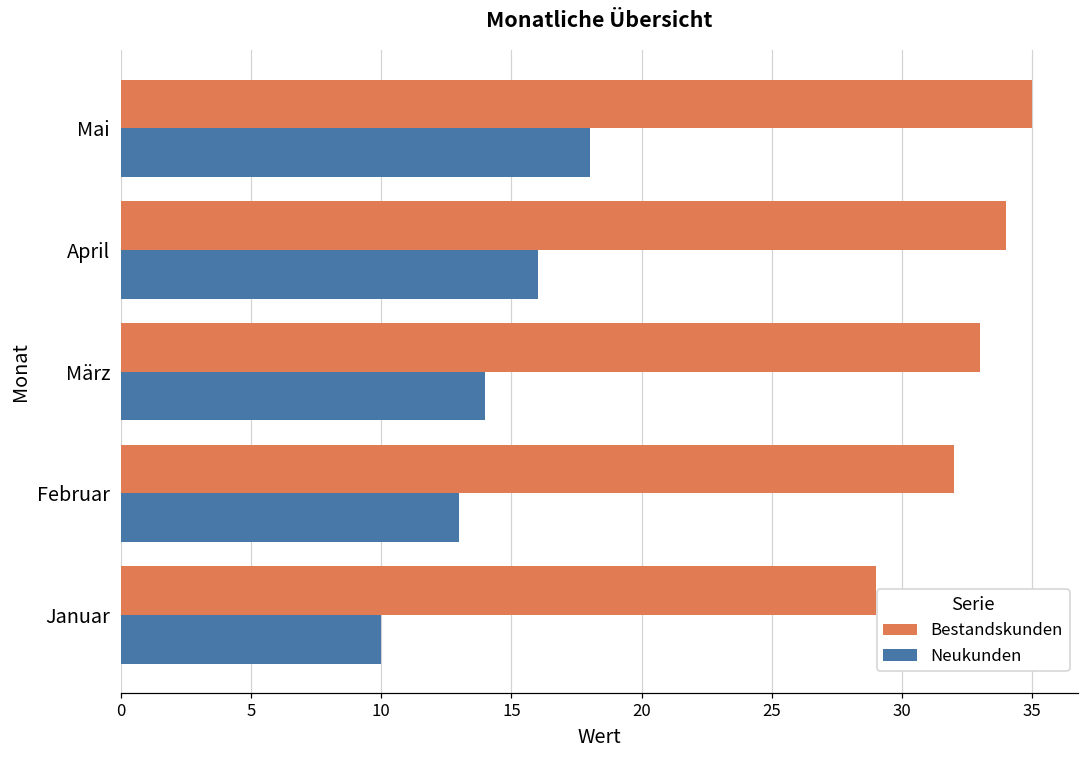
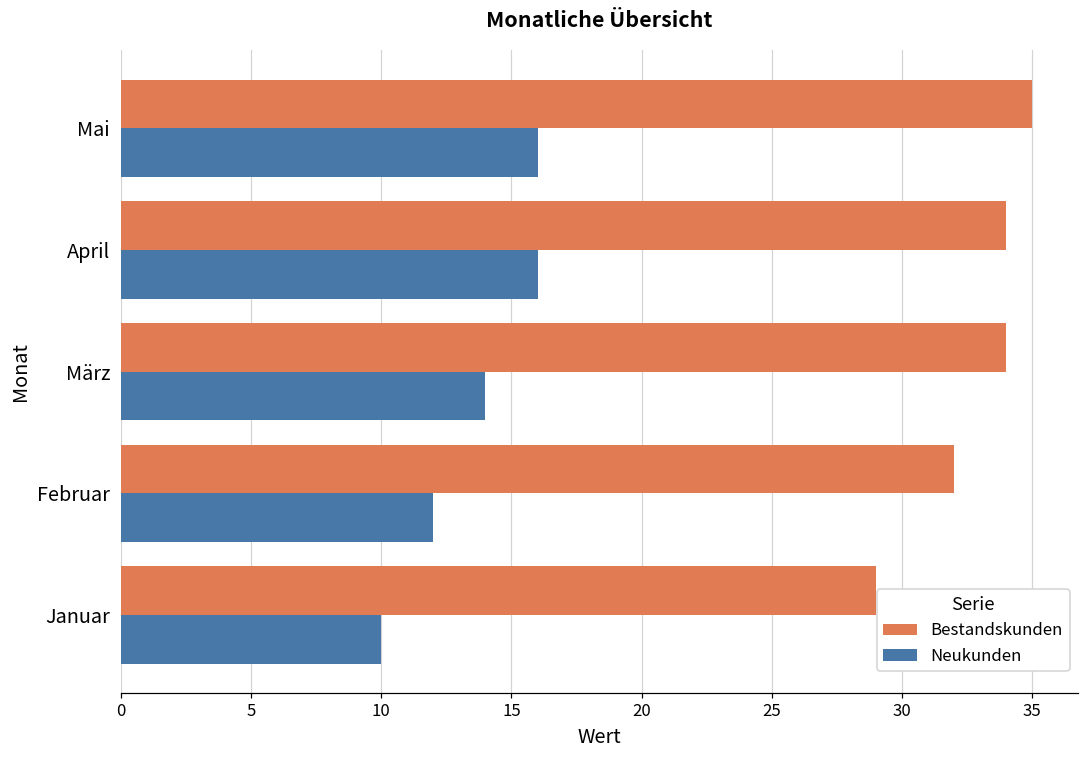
Neukunden, Mai: 18 -> 16
Bestandskunden, März: 33 -> 34
Neukunden, Februar: 13 -> 12
